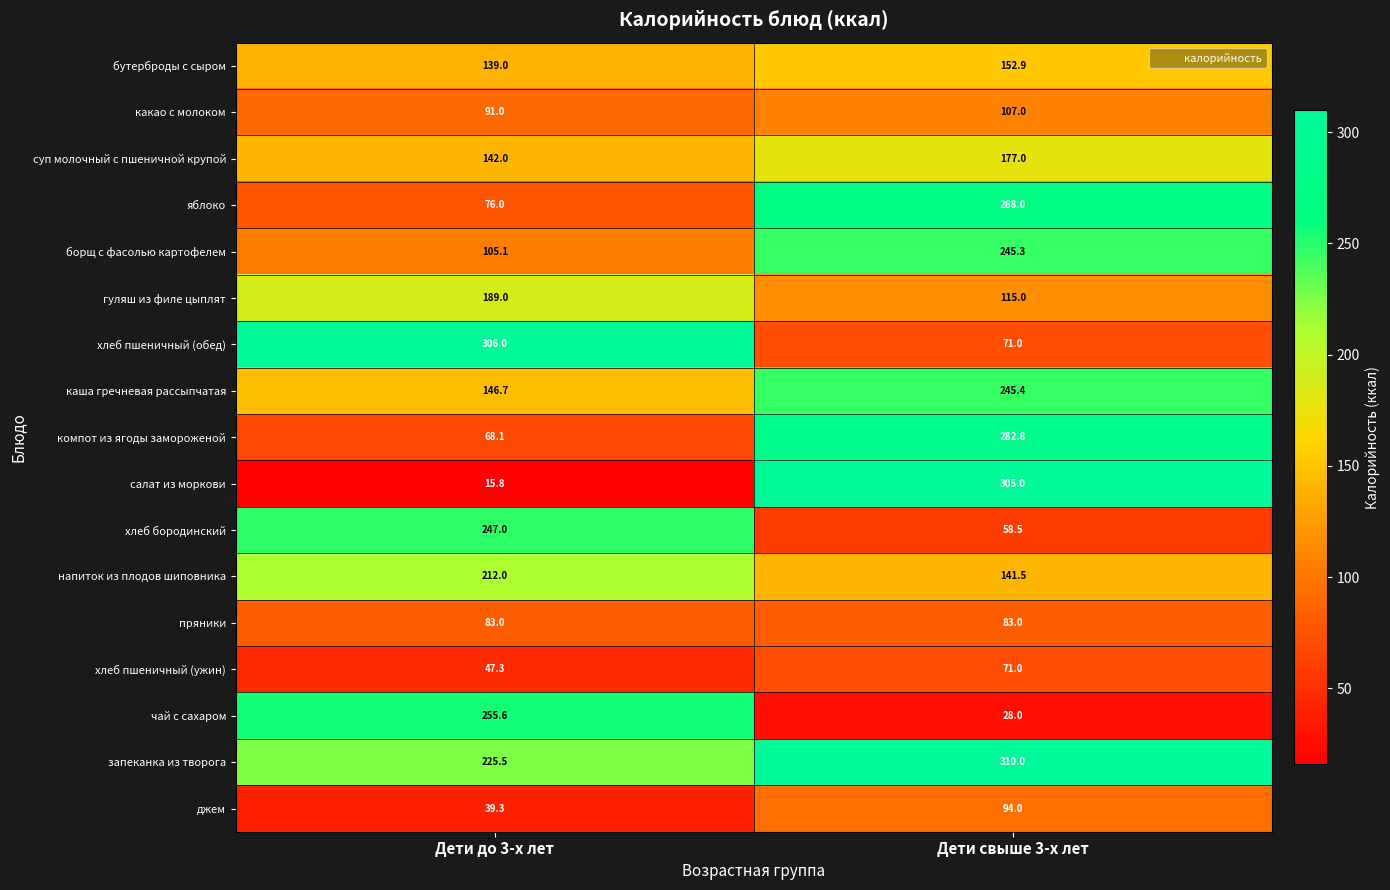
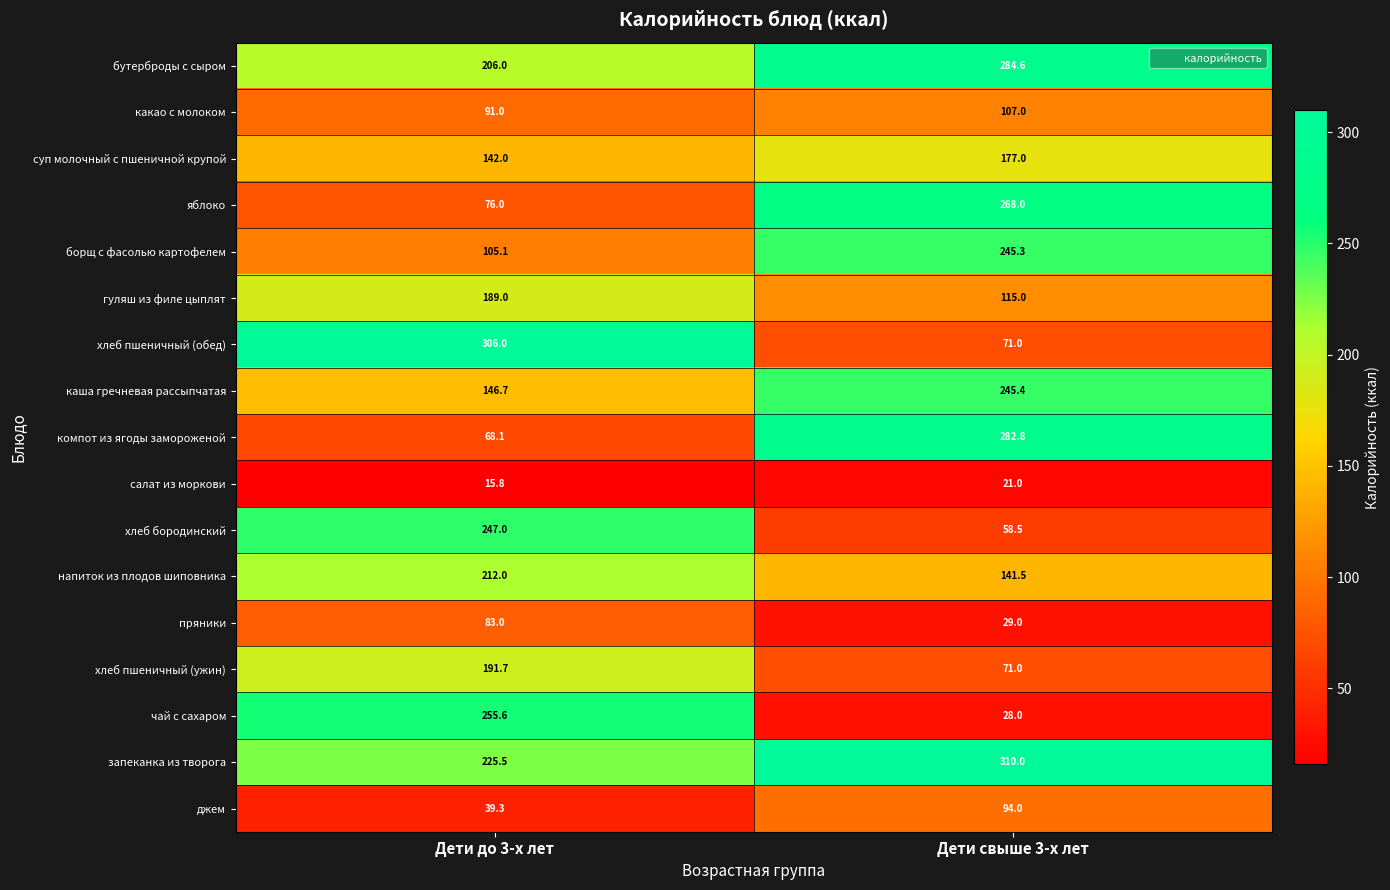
бутерброды с сыром, Дети до 3-х лет: 139.0 -> 206.0
бутерброды с сыром, Дети свыше 3-х лет: 152.9 -> 284.6
салат из моркови, Дети свыше 3-х лет: 305.0 -> 21.0
пряники, Дети свыше 3-х лет: 83.0 -> 29.0
хлеб пшеничный (ужин), Дети до 3-х лет: 47.3 -> 191.7
